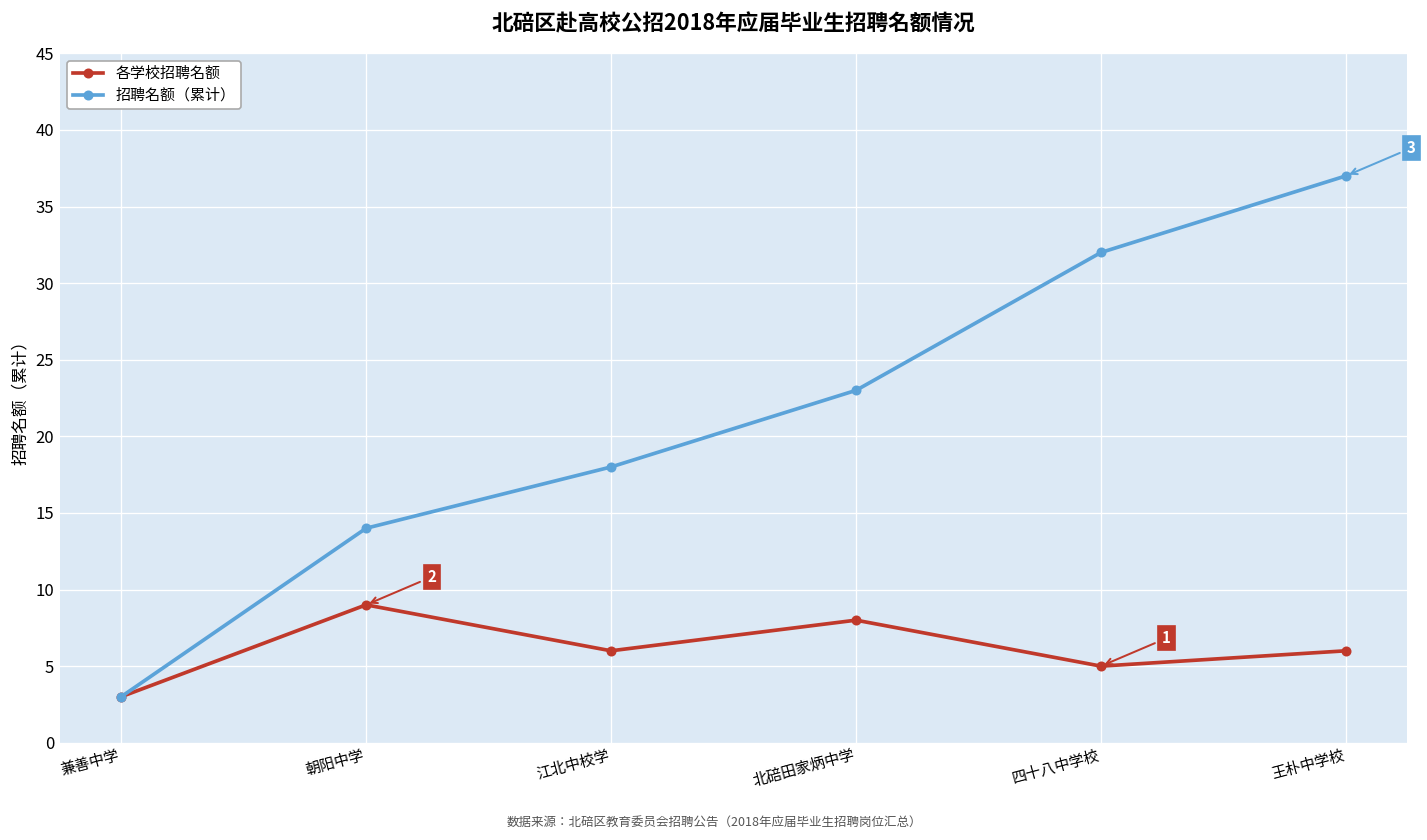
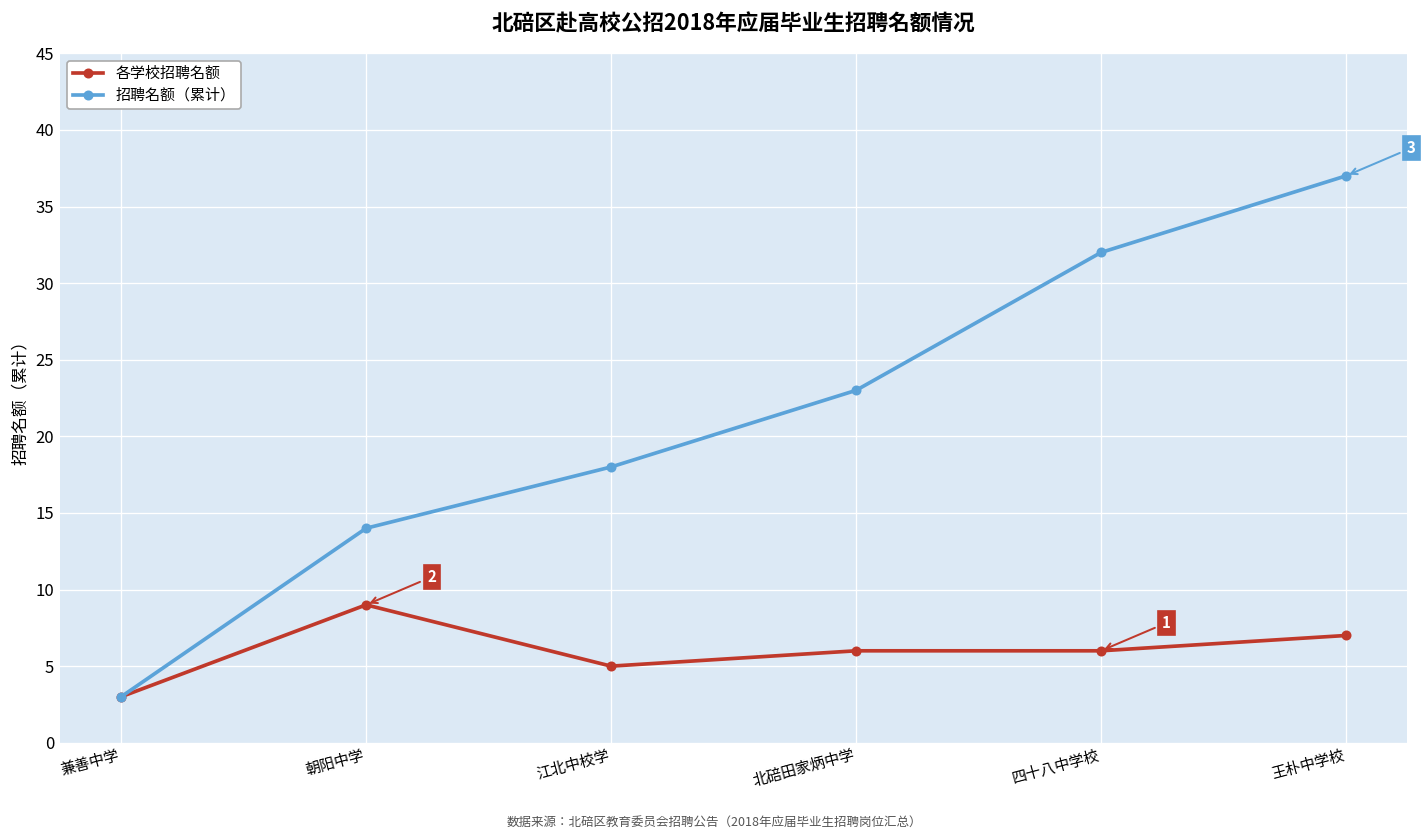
各学校招聘名额, 江北中校学: 6 -> 5
各学校招聘名额, 北碚田家炳中学: 8 -> 6
各学校招聘名额, 四十八中学校: 5 -> 6
各学校招聘名额, 王朴中学校: 6 -> 7
